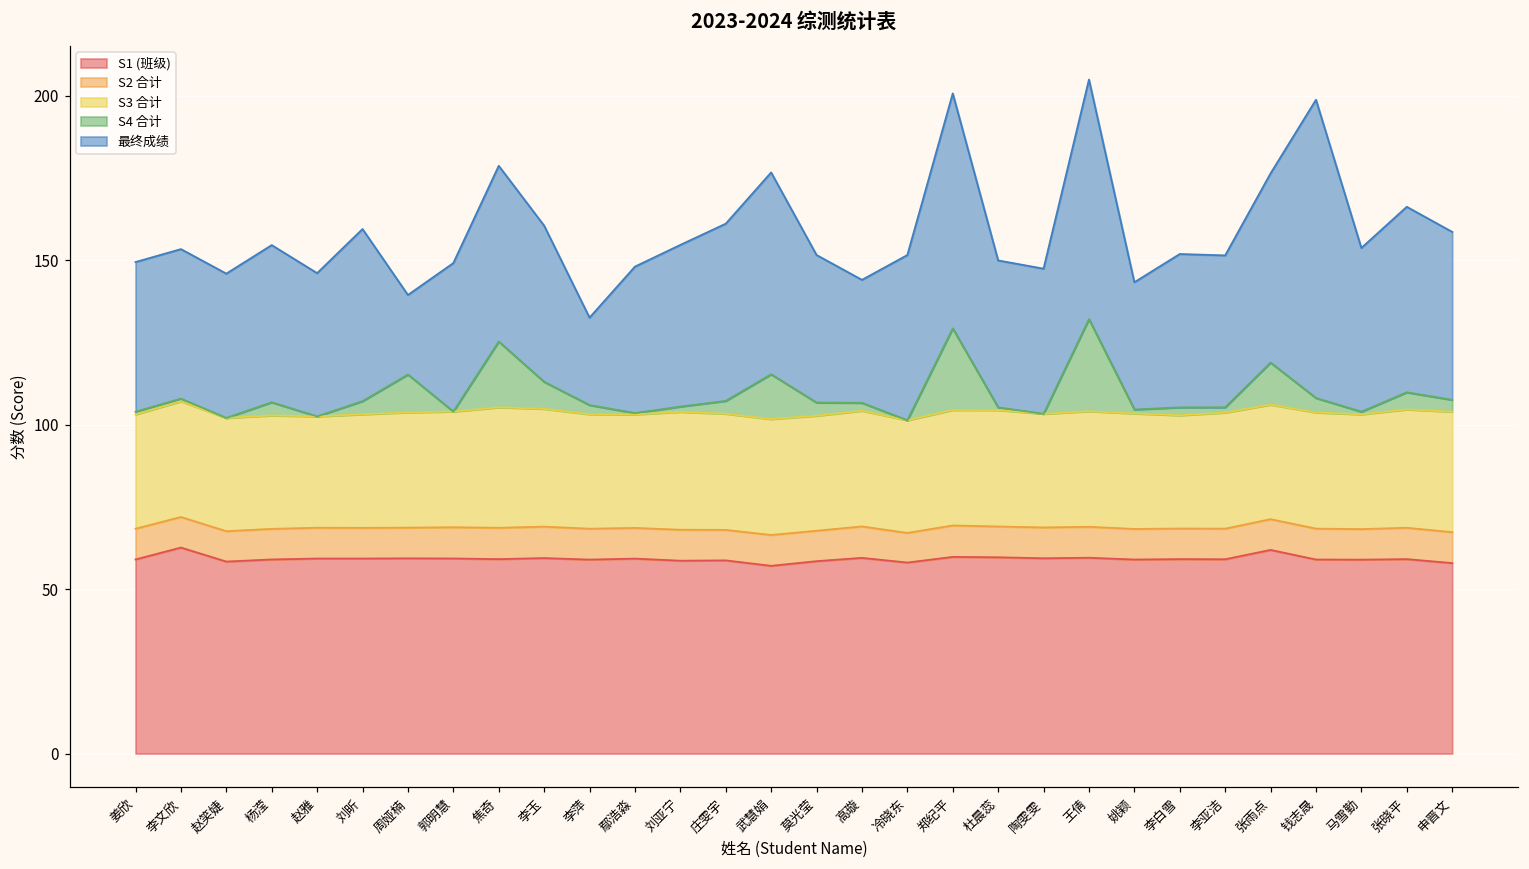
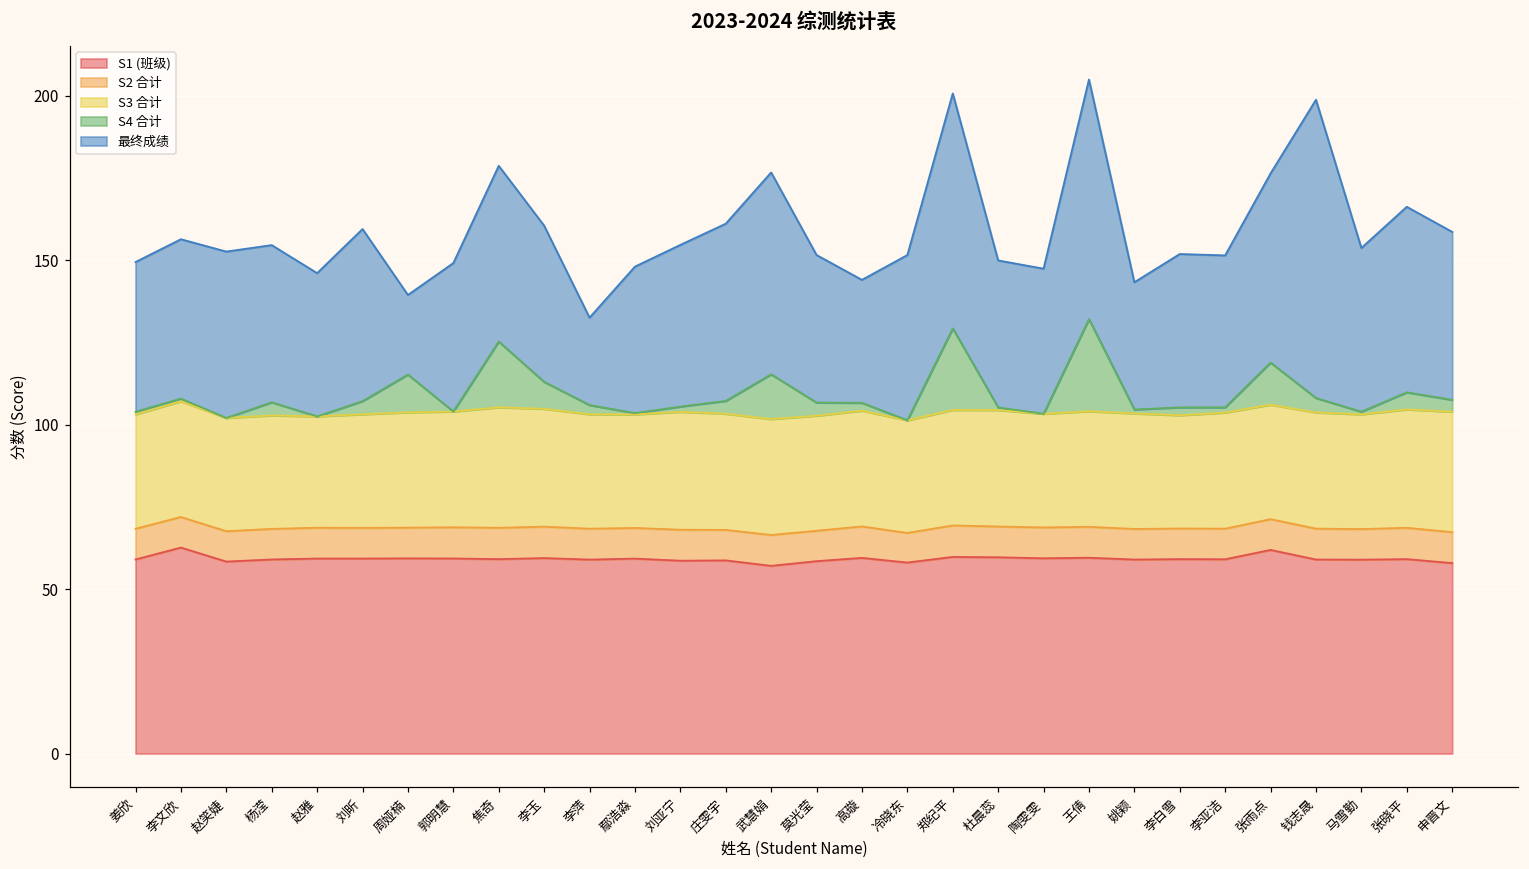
最终成绩, 李文欣: 45 -> 48
最终成绩, 赵笑婕: 44 -> 51
